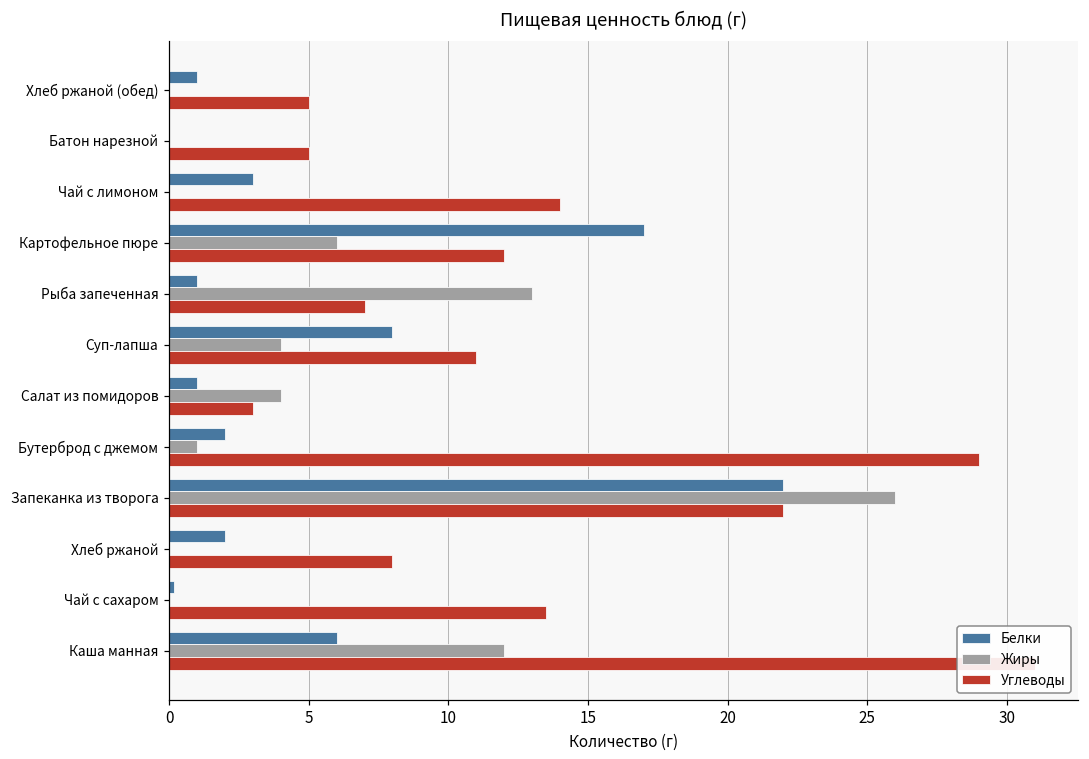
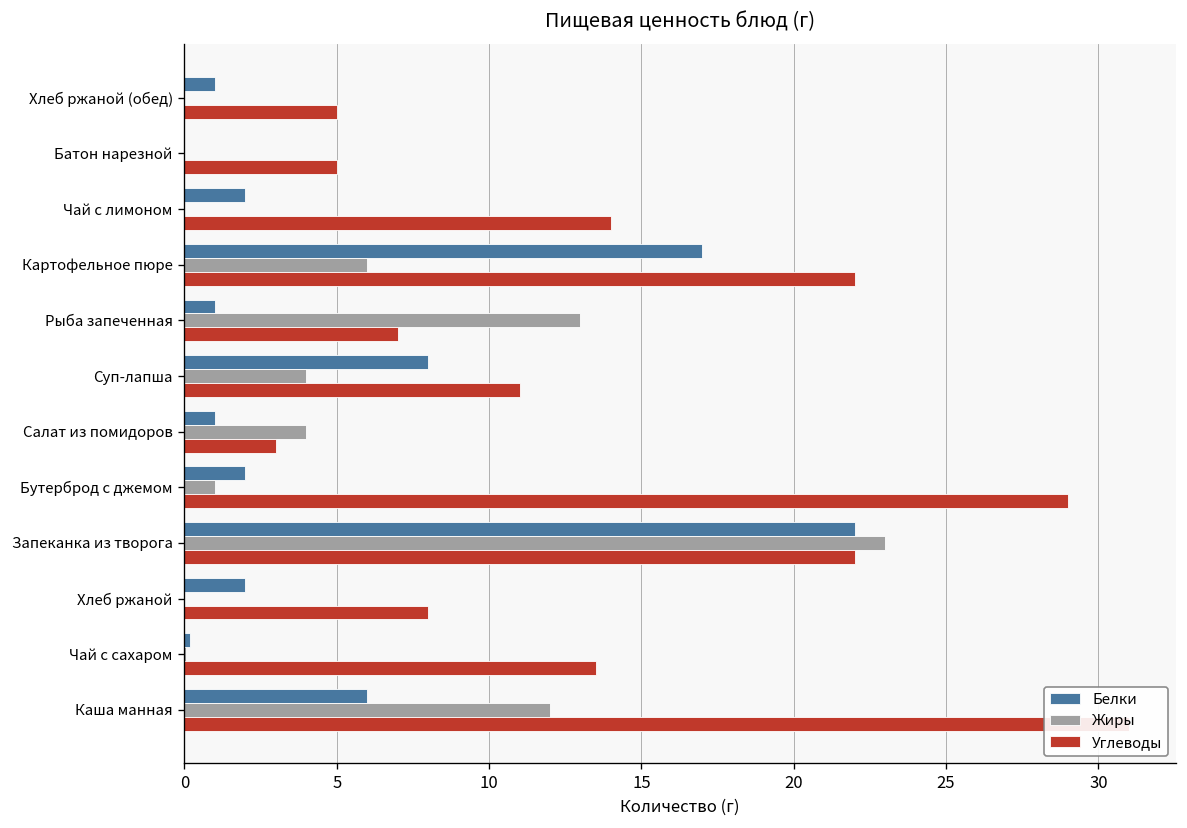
Белки, Чай с лимоном: 3 -> 2
Углеводы, Картофельное пюре: 12 -> 22
Жиры, Запеканка из творога: 26 -> 23
